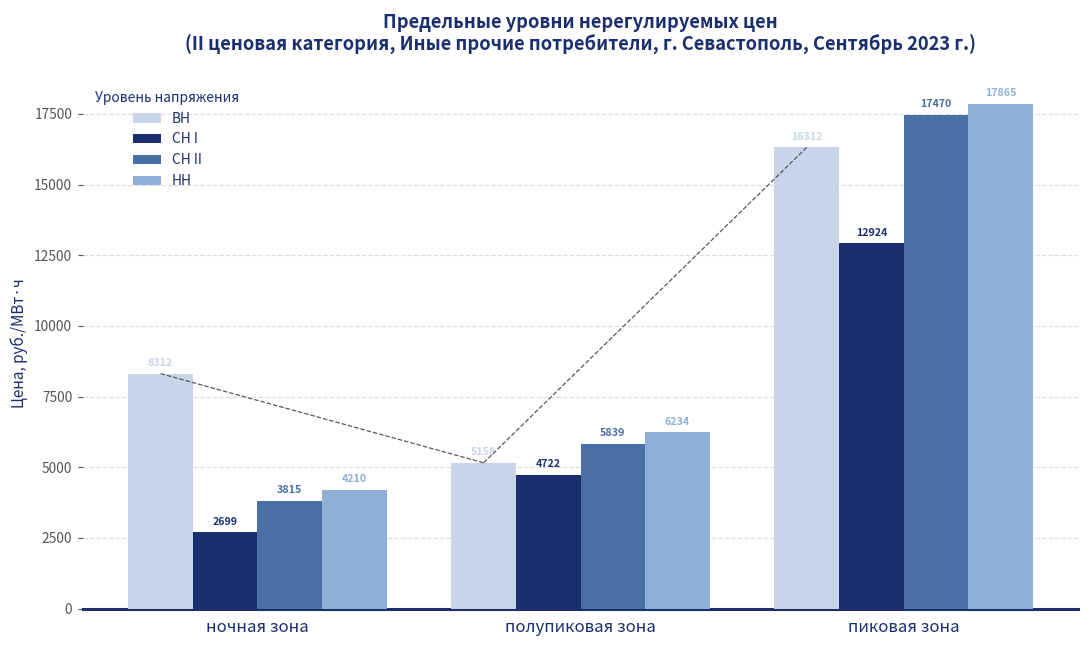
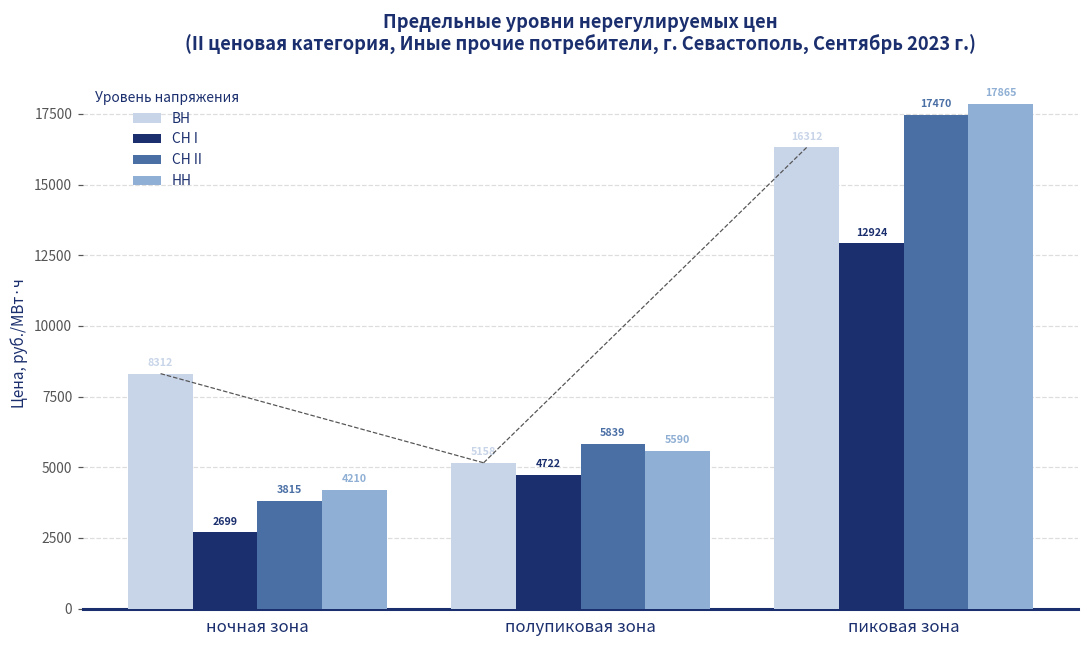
НН, полупиковая зона: 6234 -> 5590
